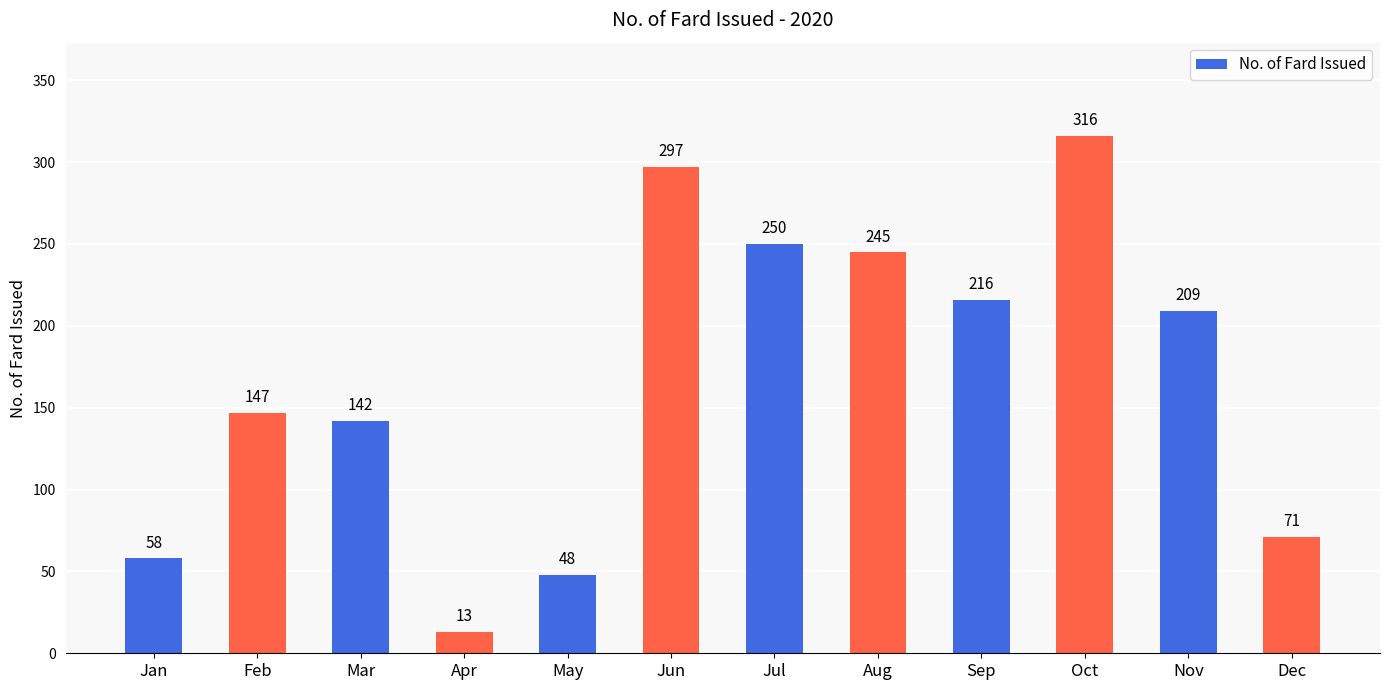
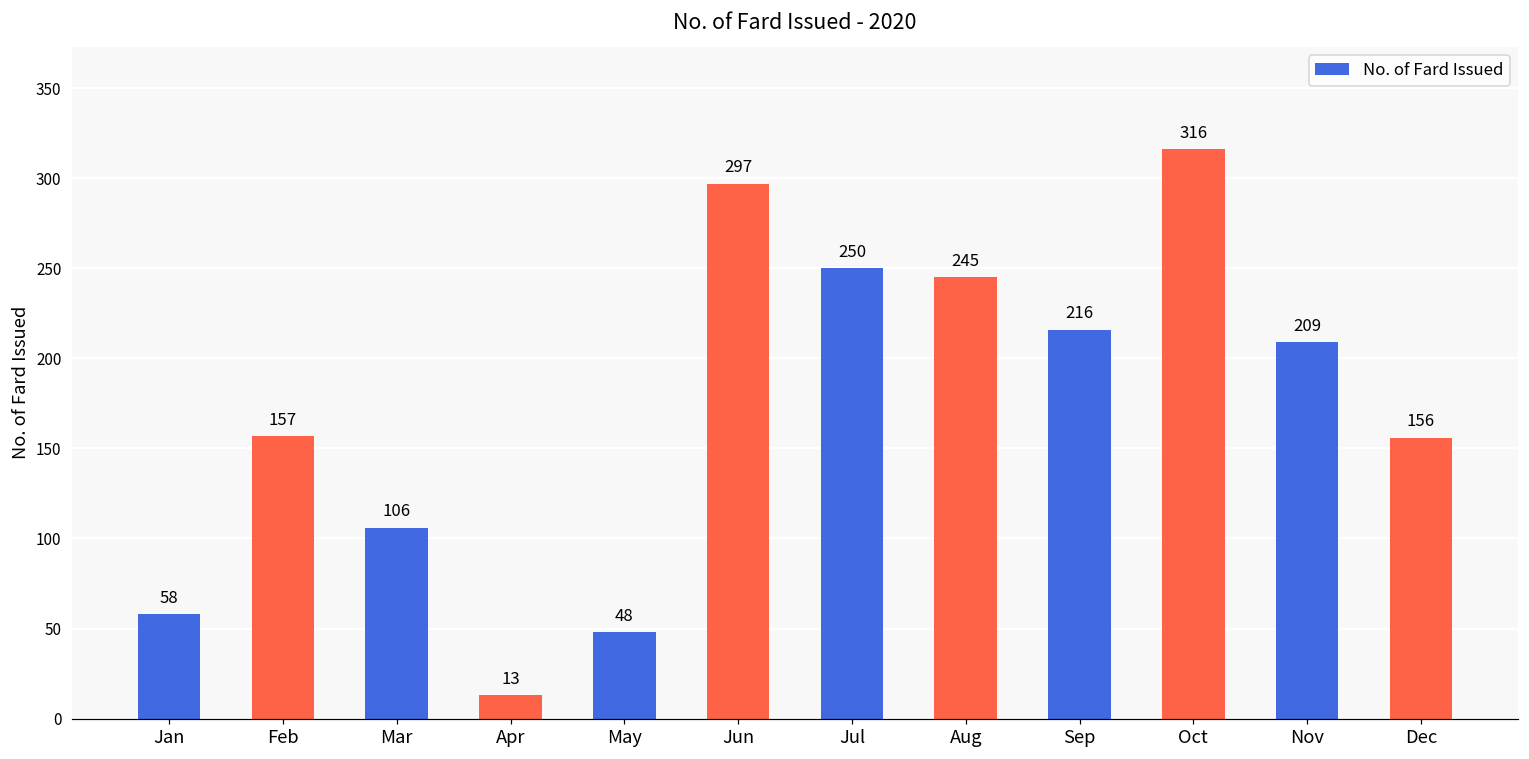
Feb: 147 -> 157
Mar: 142 -> 106
Dec: 71 -> 156
